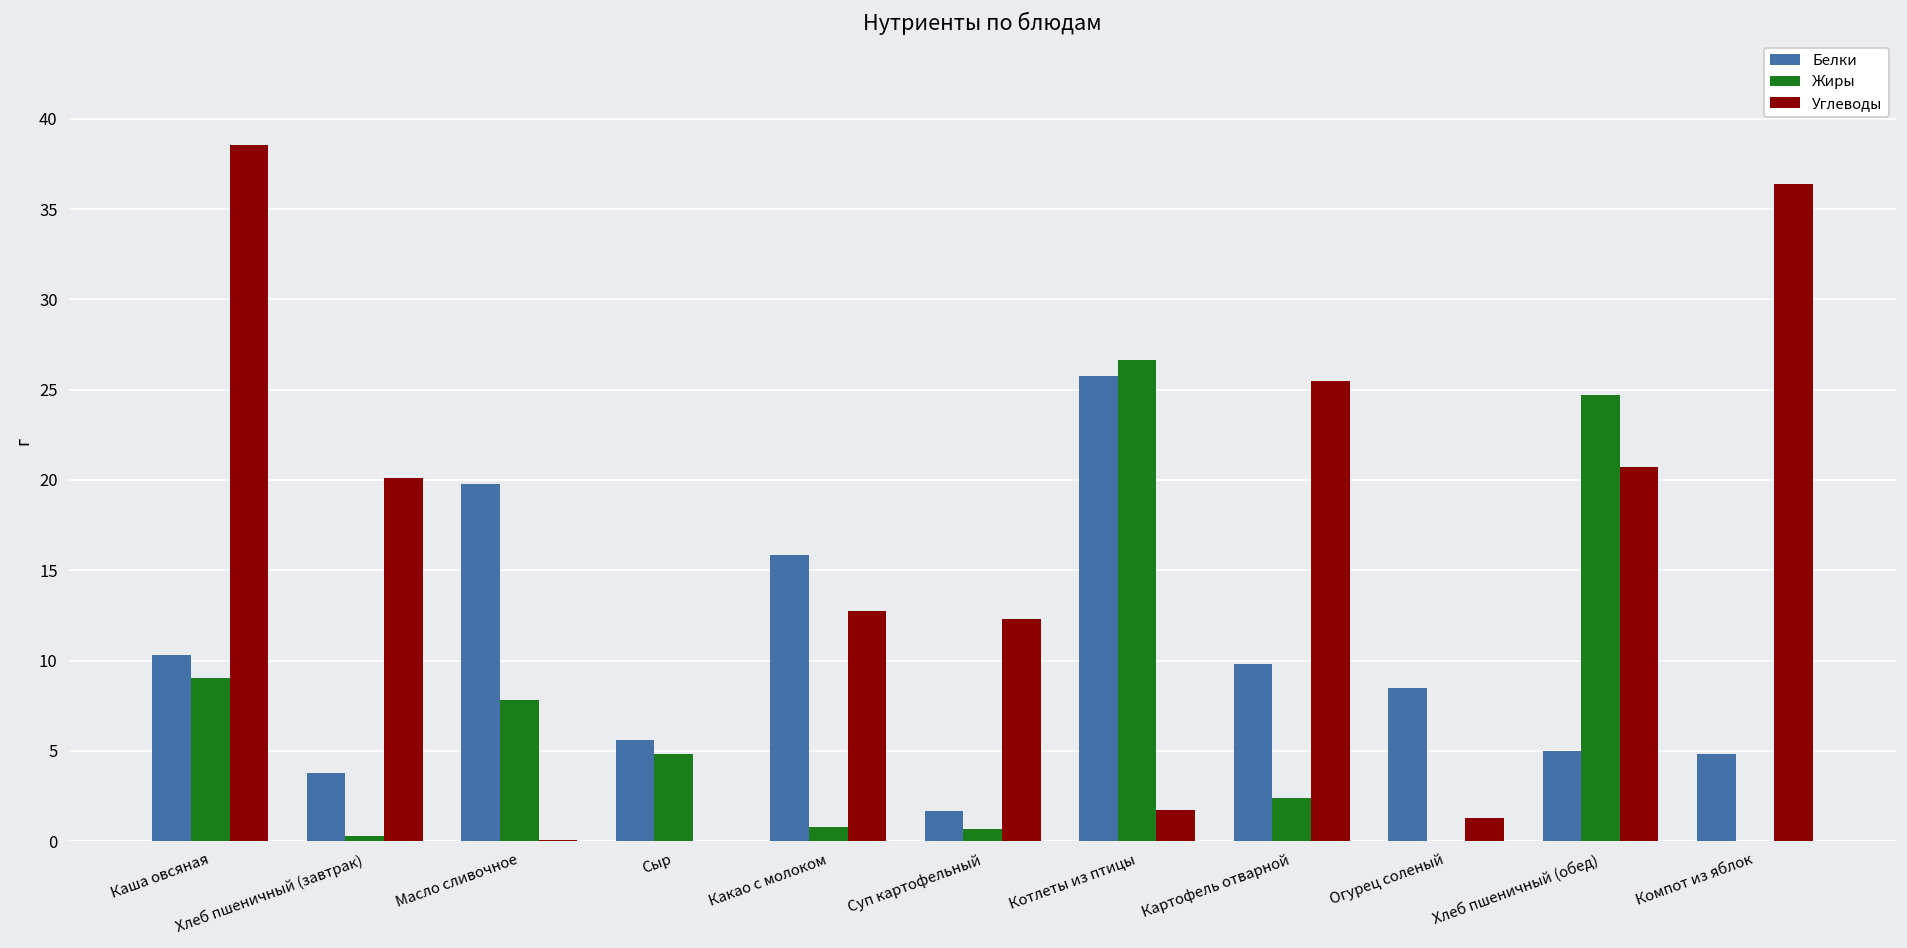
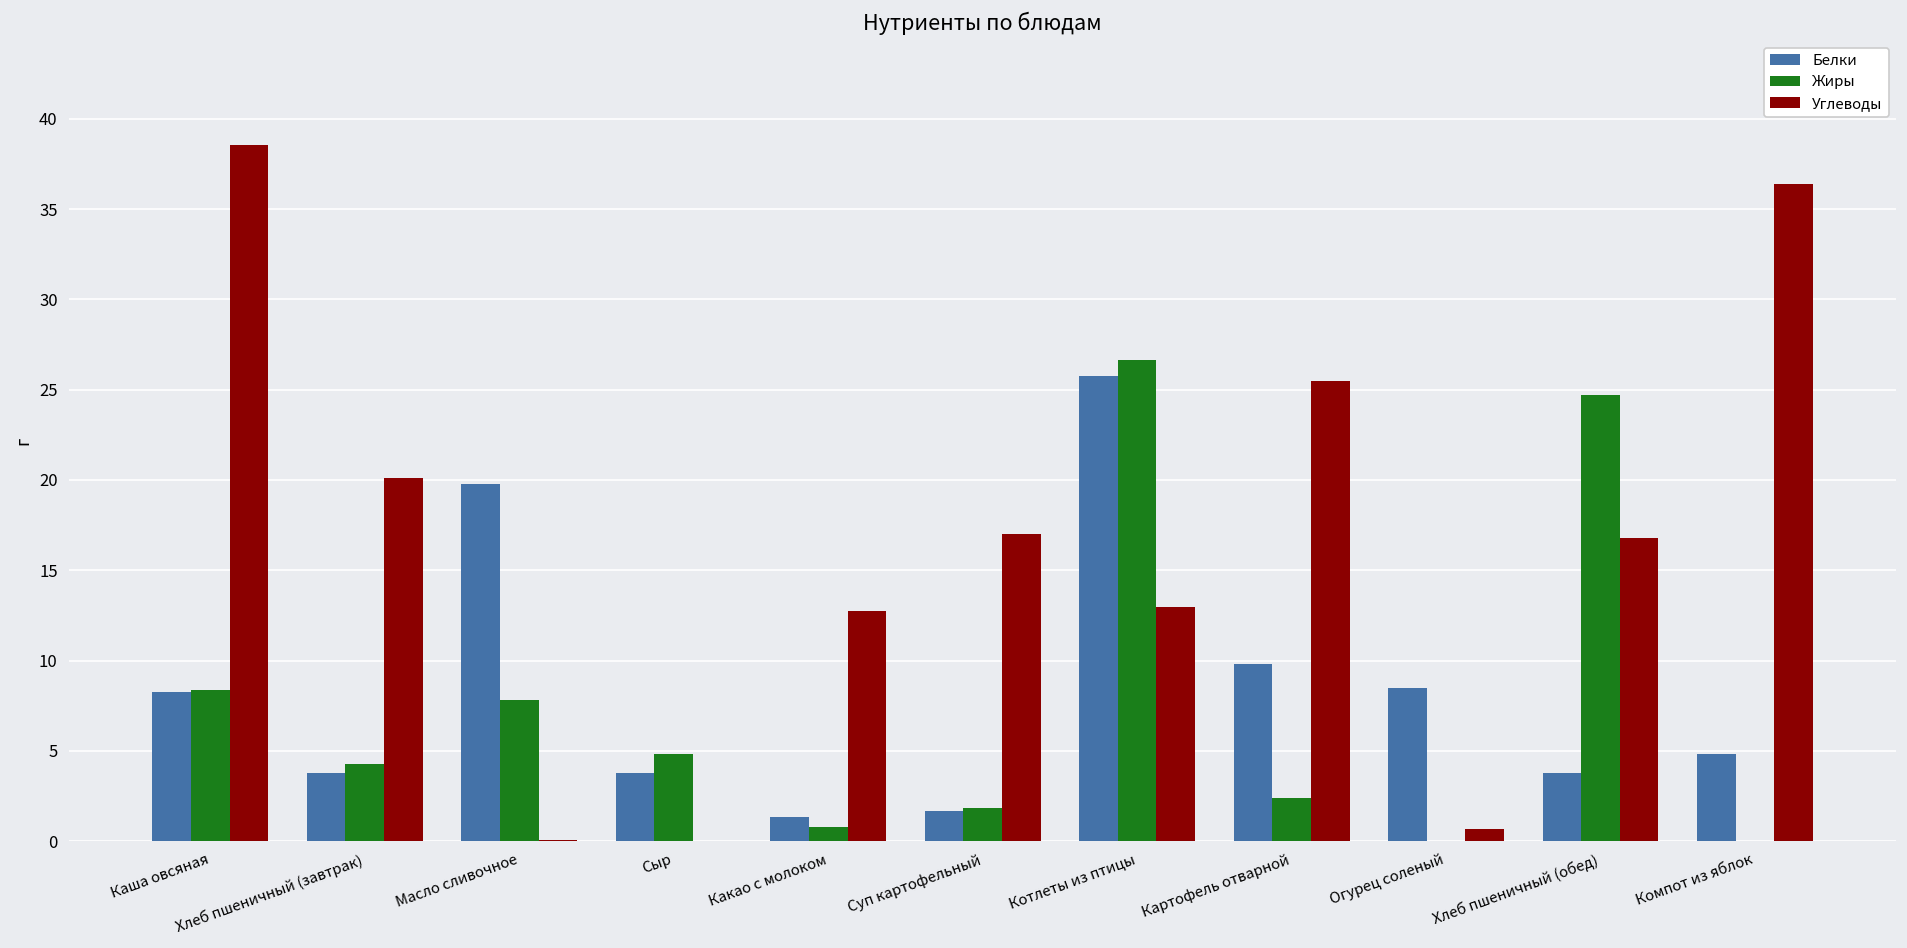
Белки, Каша овсяная: 10.3 -> 8.3
Жиры, Каша овсяная: 9.0 -> 8.4
Жиры, Хлеб пшеничный (завтрак): 0.3 -> 4.3
Белки, Сыр: 5.6 -> 3.8
Белки, Какао с молоком: 15.8 -> 1.3
Жиры, Суп картофельный: 0.7 -> 1.8
Углеводы, Суп картофельный: 12.3 -> 17.0
Углеводы, Котлеты из птицы: 1.7 -> 13.0
Углеводы, Огурец соленый: 1.3 -> 0.7
Белки, Хлеб пшеничный (обед): 5.0 -> 3.8
Углеводы, Хлеб пшеничный (обед): 20.7 -> 16.8
